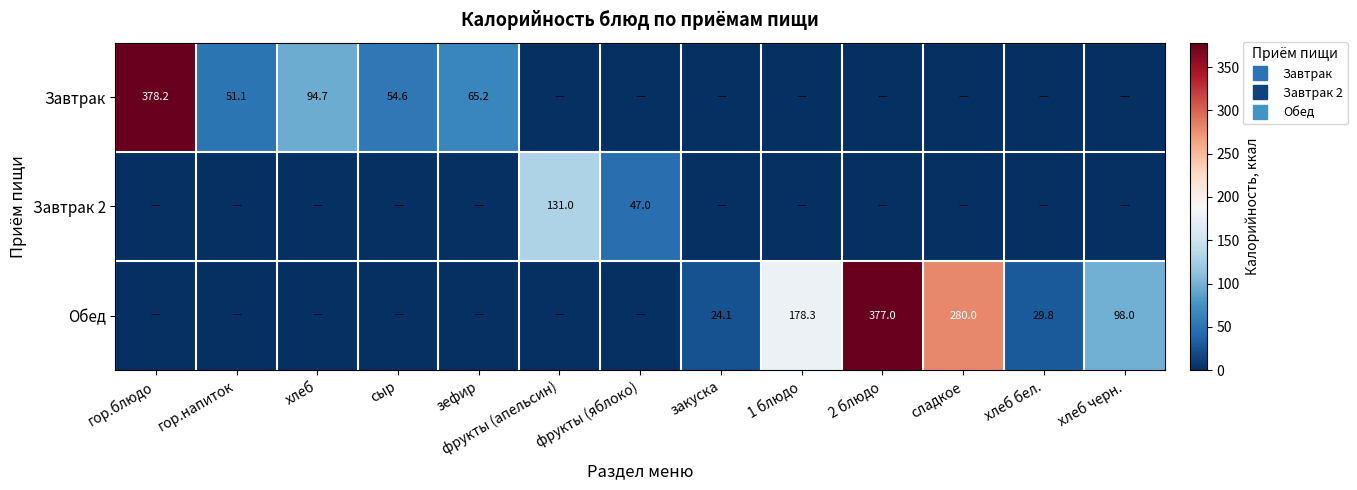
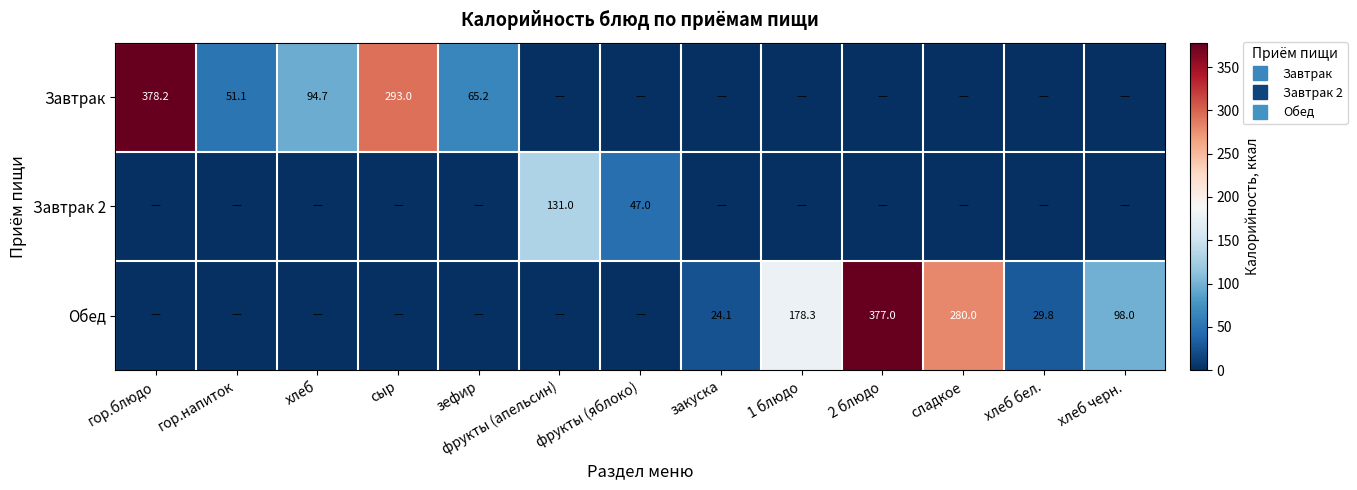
Завтрак, сыр: 54.6 -> 293.0
